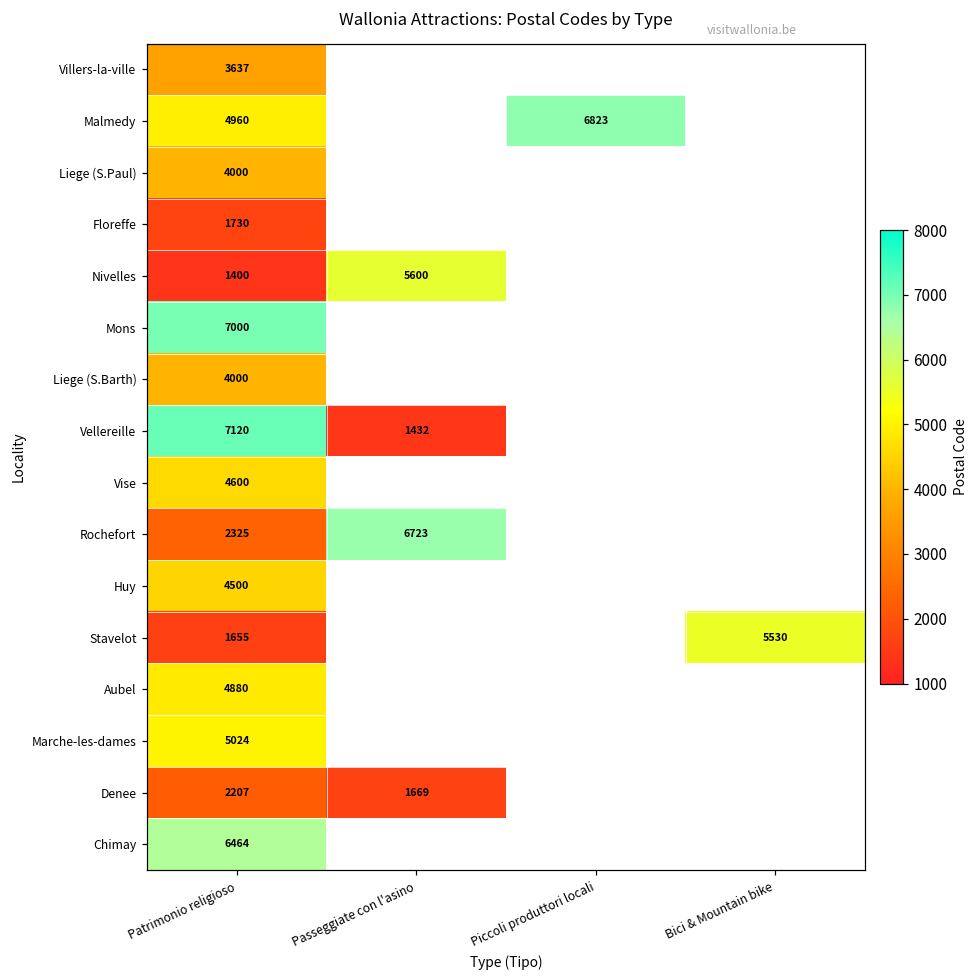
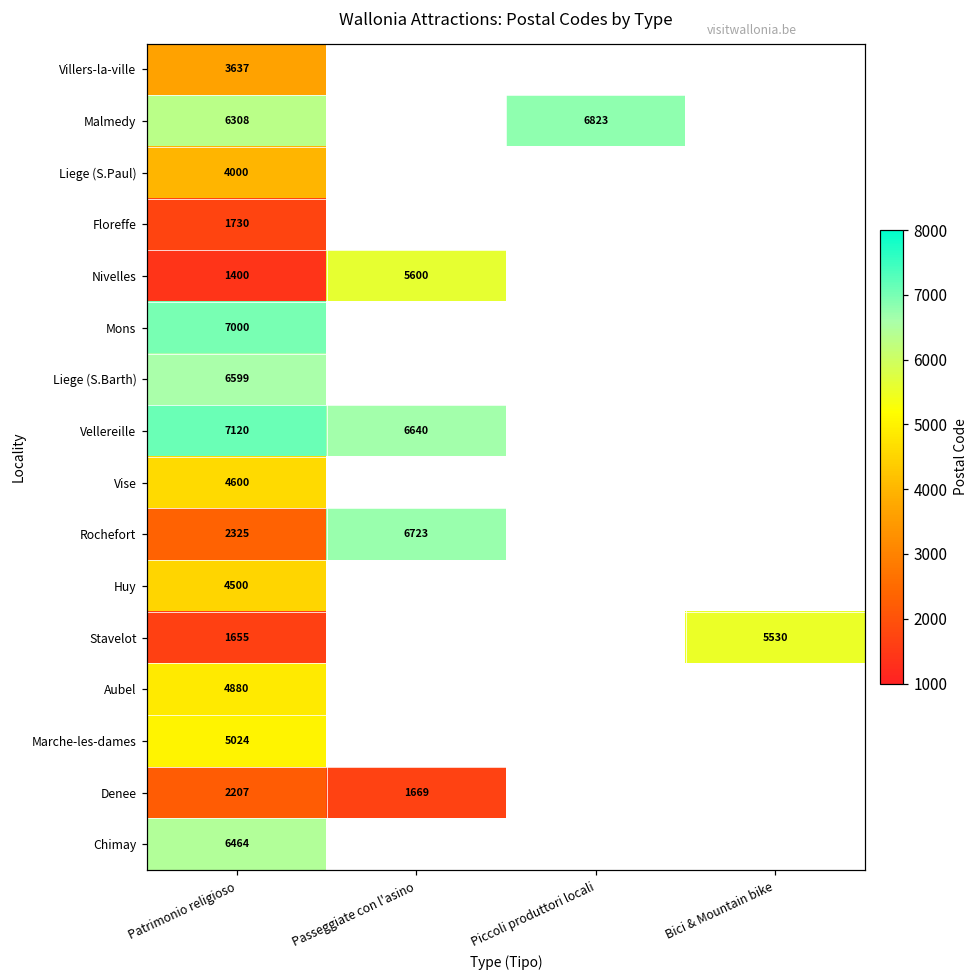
Malmedy, Patrimonio religioso: 4960 -> 6308
Liege (S.Barth), Patrimonio religioso: 4000 -> 6599
Vellereille, Passeggiate con l'asino: 1432 -> 6640
